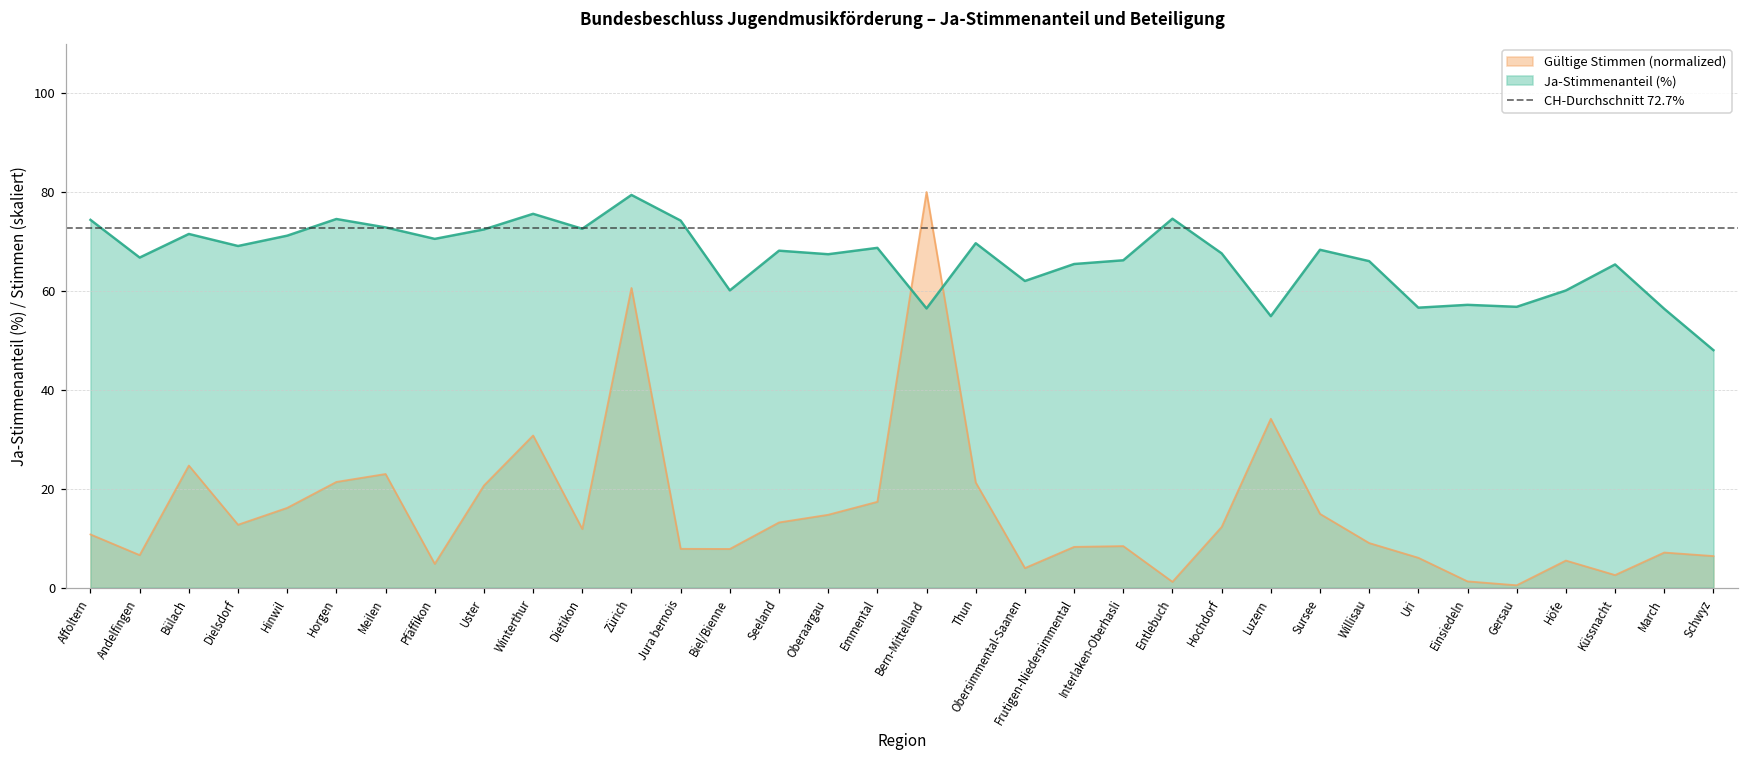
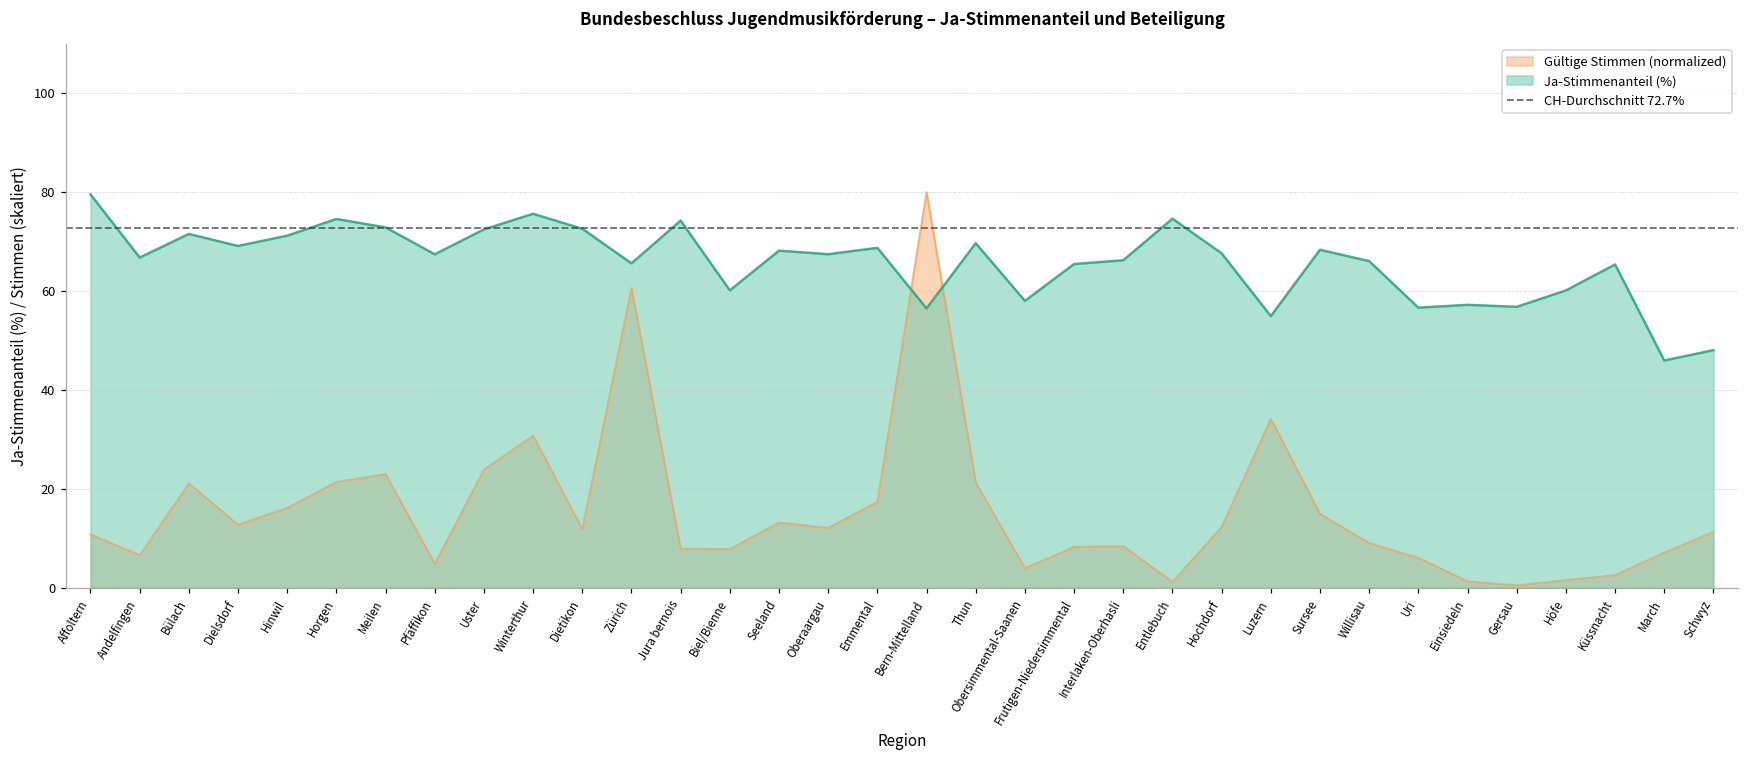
Ja-Stimmenanteil (%), Affoltern: 74 -> 80
Gültige Stimmen (normalized), Bülach: 25 -> 21
Ja-Stimmenanteil (%), Pfäffikon: 71 -> 67
Gültige Stimmen (normalized), Uster: 21 -> 24
Ja-Stimmenanteil (%), Zürich: 79 -> 66
Gültige Stimmen (normalized), Oberaargau: 15 -> 12
Ja-Stimmenanteil (%), Obersimmental-Saanen: 62 -> 58
Gültige Stimmen (normalized), Höfe: 5 -> 2
Ja-Stimmenanteil (%), March: 56 -> 46
Gültige Stimmen (normalized), Schwyz: 6 -> 11
